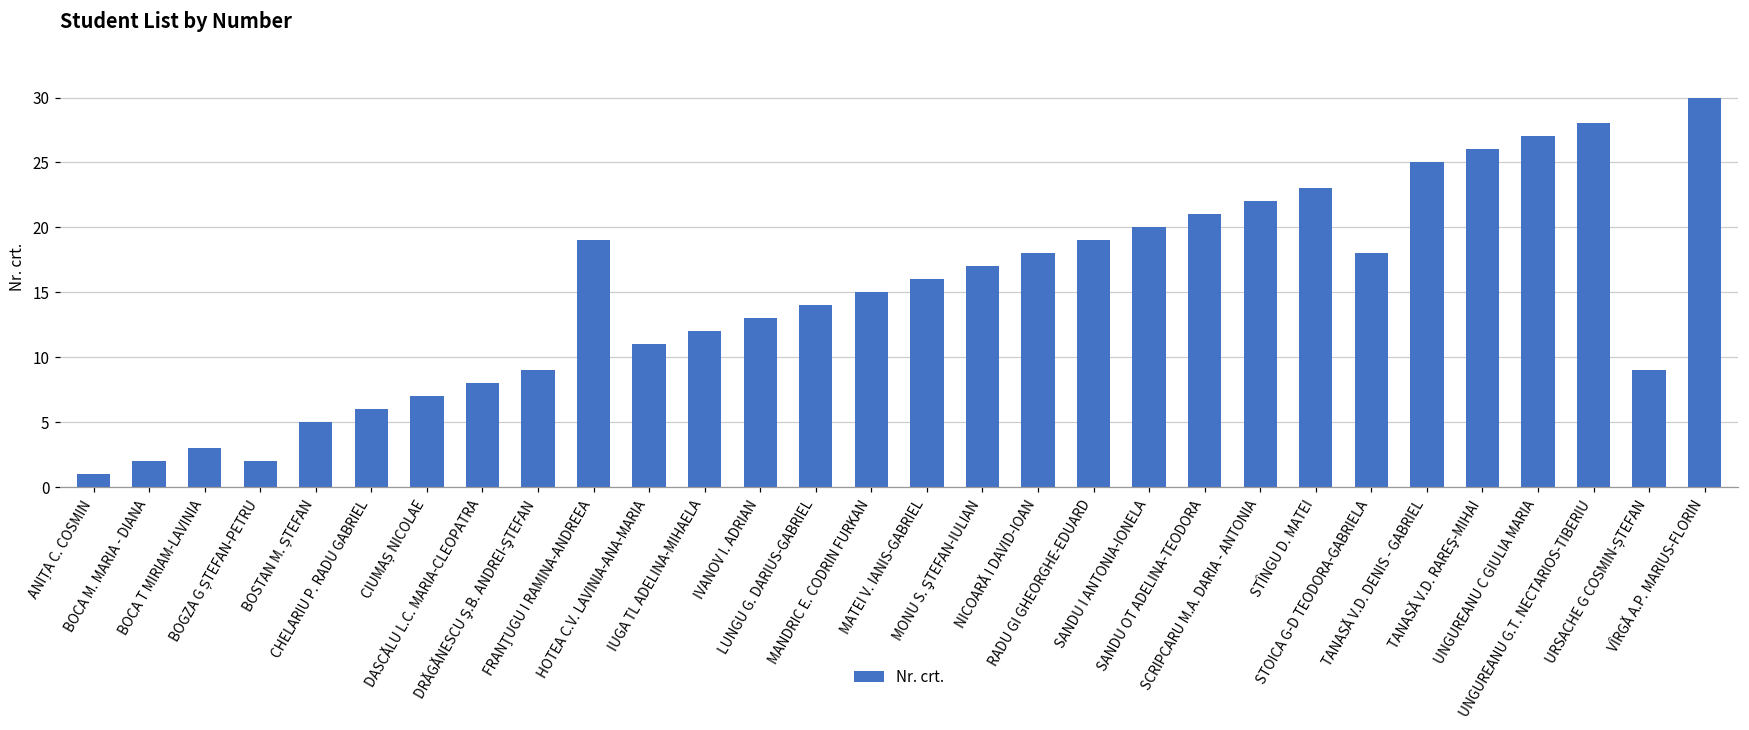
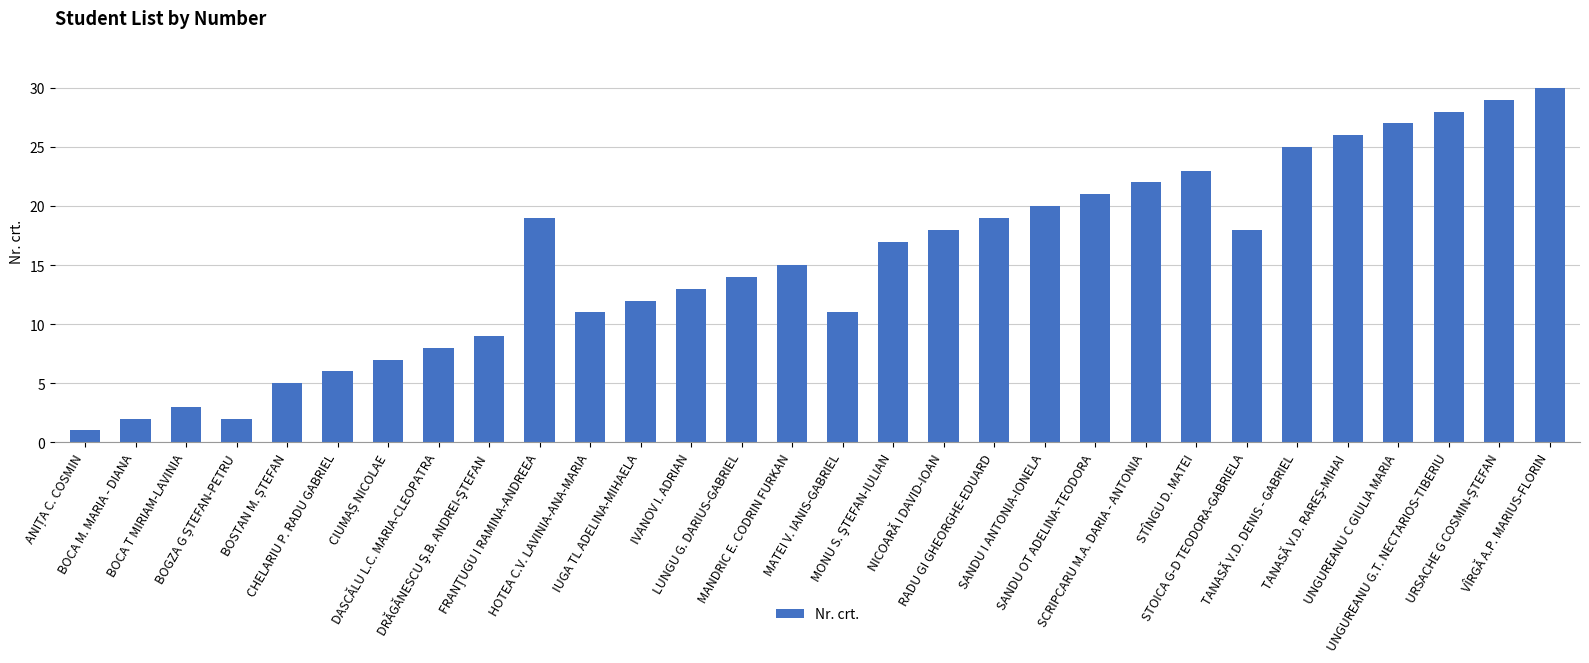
MATEI V. IANIS-GABRIEL: 16 -> 11
URSACHE G COSMIN-ȘTEFAN: 9 -> 29
